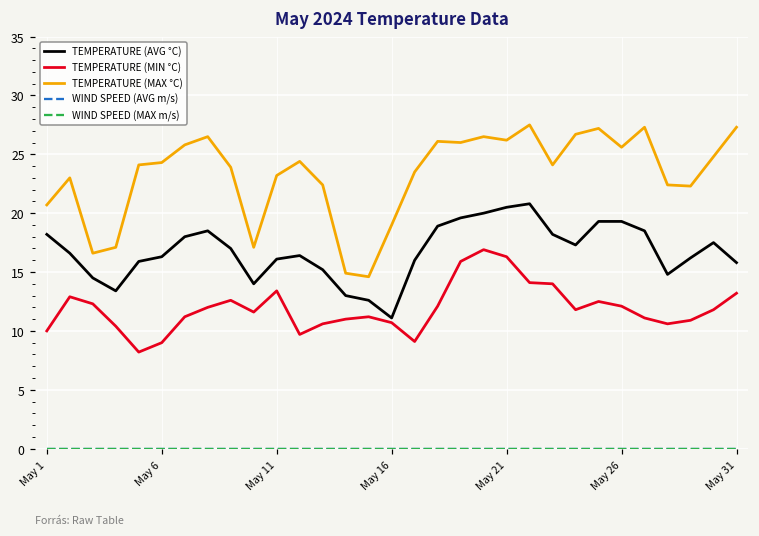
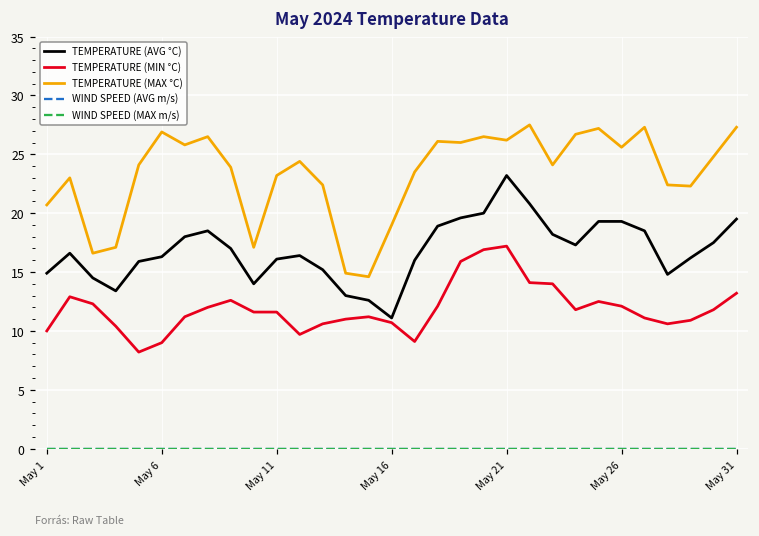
TEMPERATURE (AVG °C), May 1: 18.2 -> 14.9
TEMPERATURE (MAX °C), May 6: 24.3 -> 26.9
TEMPERATURE (MIN °C), May 11: 13.4 -> 11.6
TEMPERATURE (AVG °C), May 21: 20.5 -> 23.2
TEMPERATURE (MIN °C), May 21: 16.3 -> 17.2
TEMPERATURE (AVG °C), May 31: 15.8 -> 19.5
